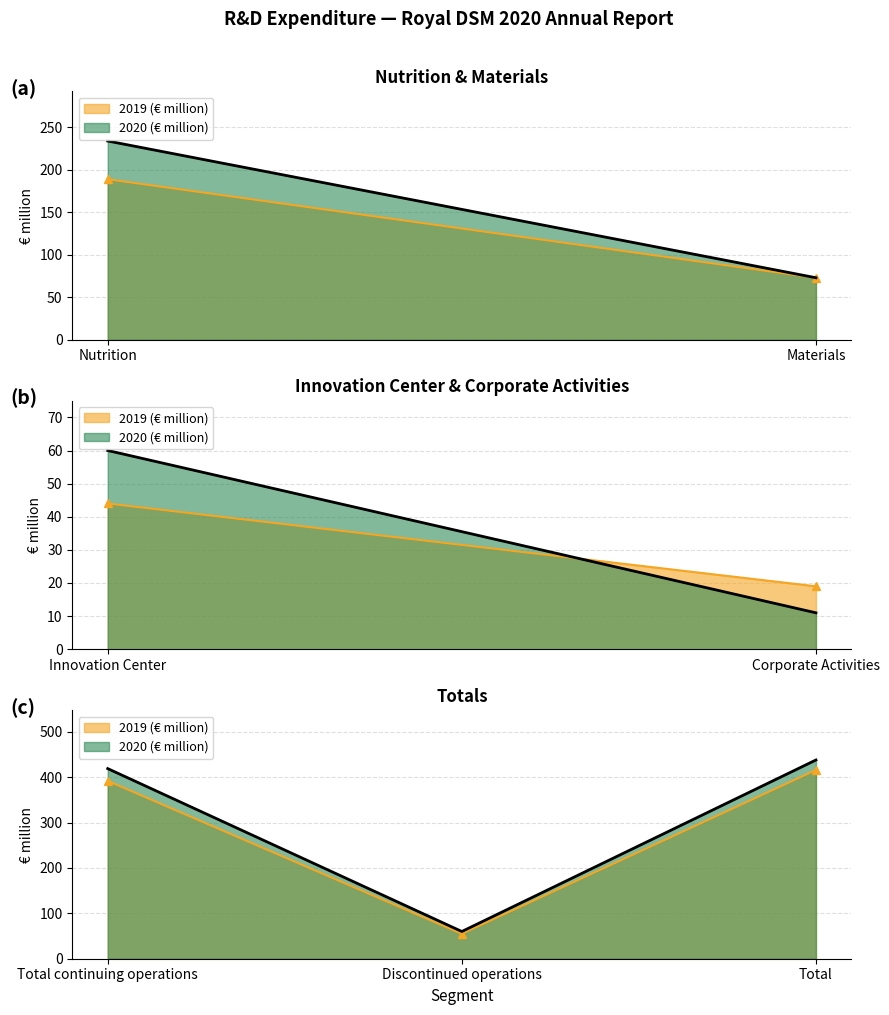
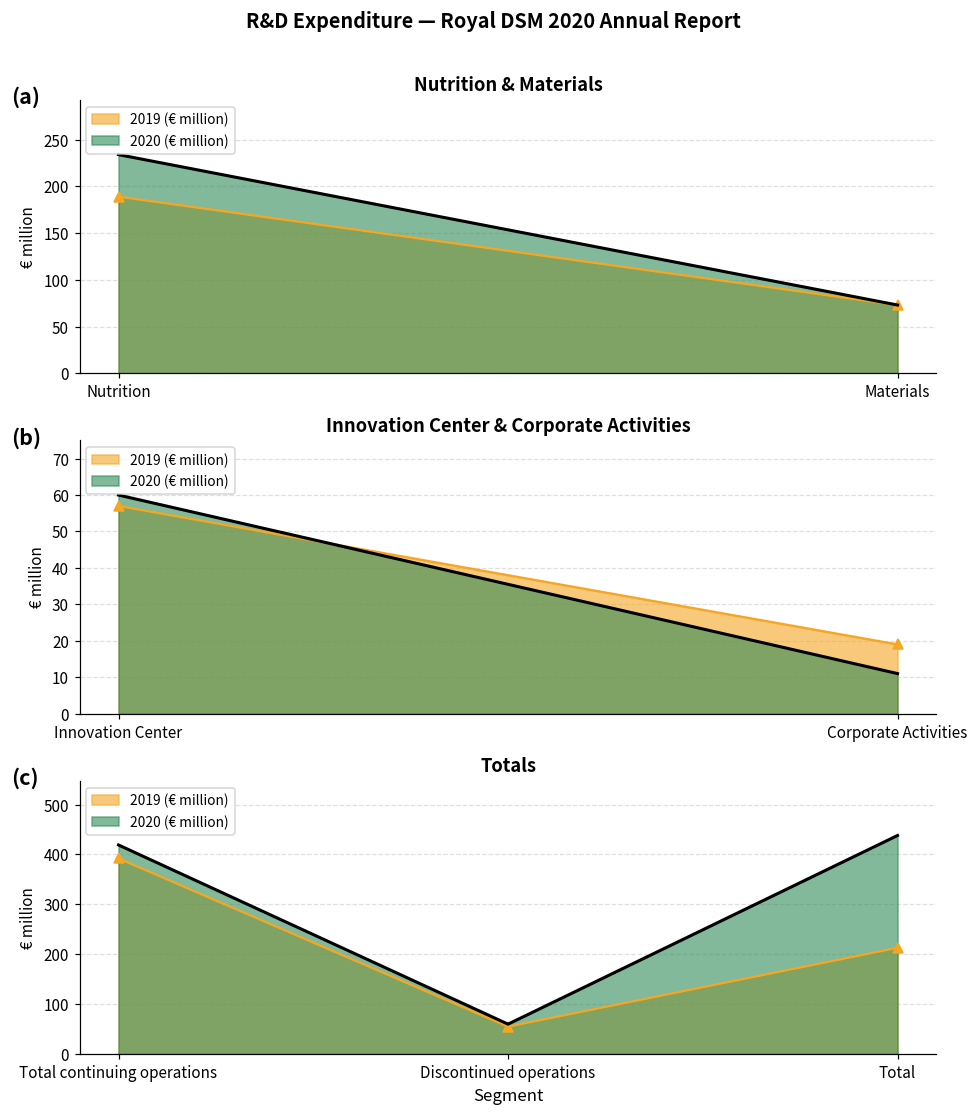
Innovation Center & Corporate Activities, 2019 (€ million), Innovation Center: 44 -> 57
Totals, 2019 (€ million), Total: 420 -> 210
